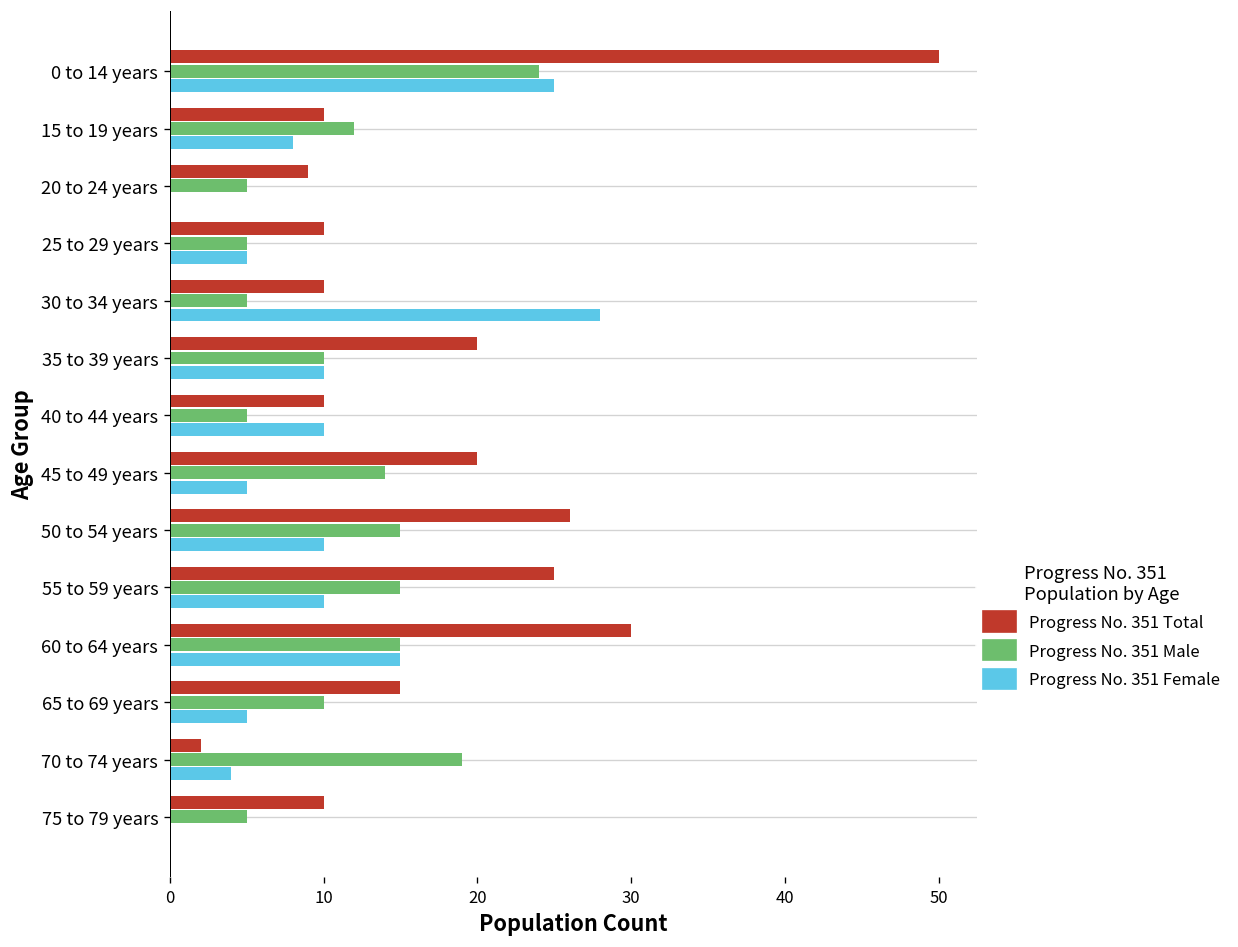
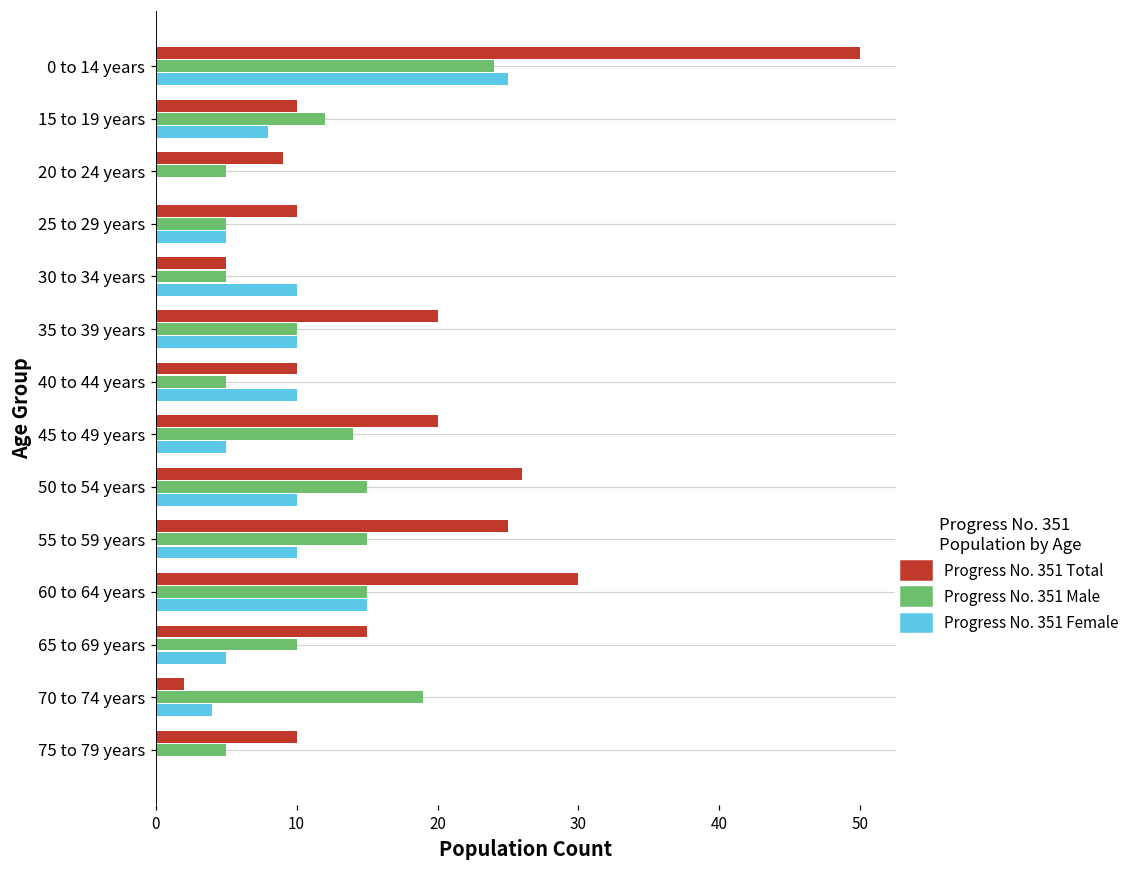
Progress No. 351 Total, 30 to 34 years: 10 -> 5
Progress No. 351 Female, 30 to 34 years: 28 -> 10
